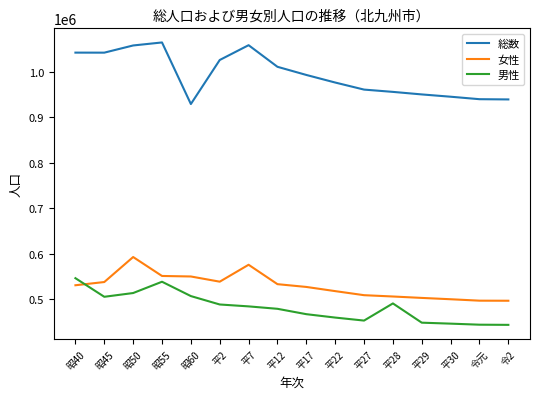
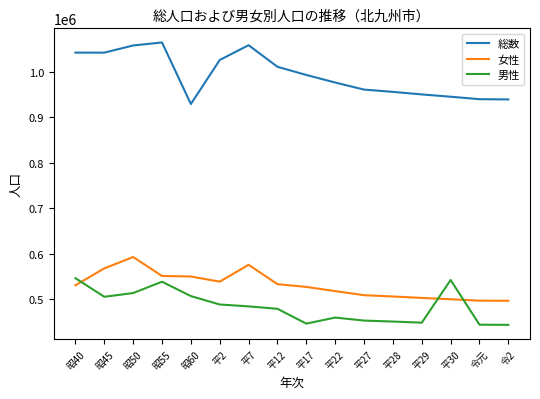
女性, 昭45: 540000 -> 570000
男性, 平17: 470000 -> 450000
男性, 平28: 490000 -> 450000
男性, 平30: 450000 -> 540000
